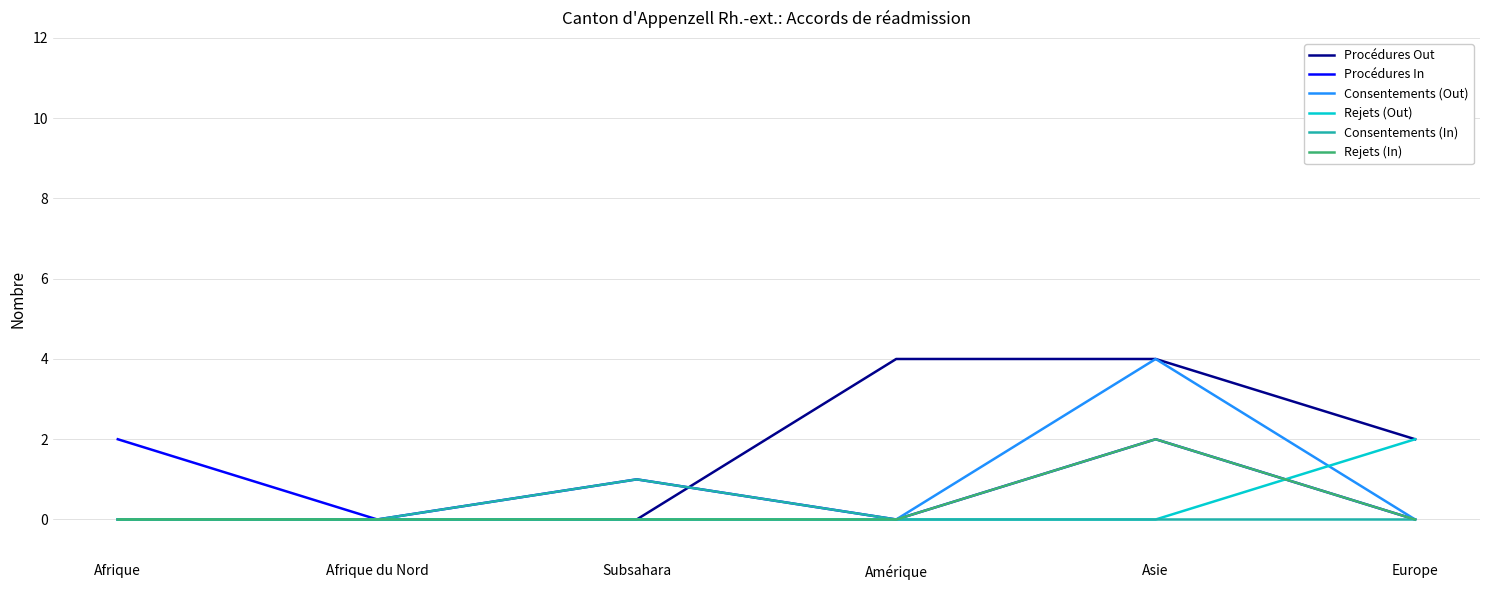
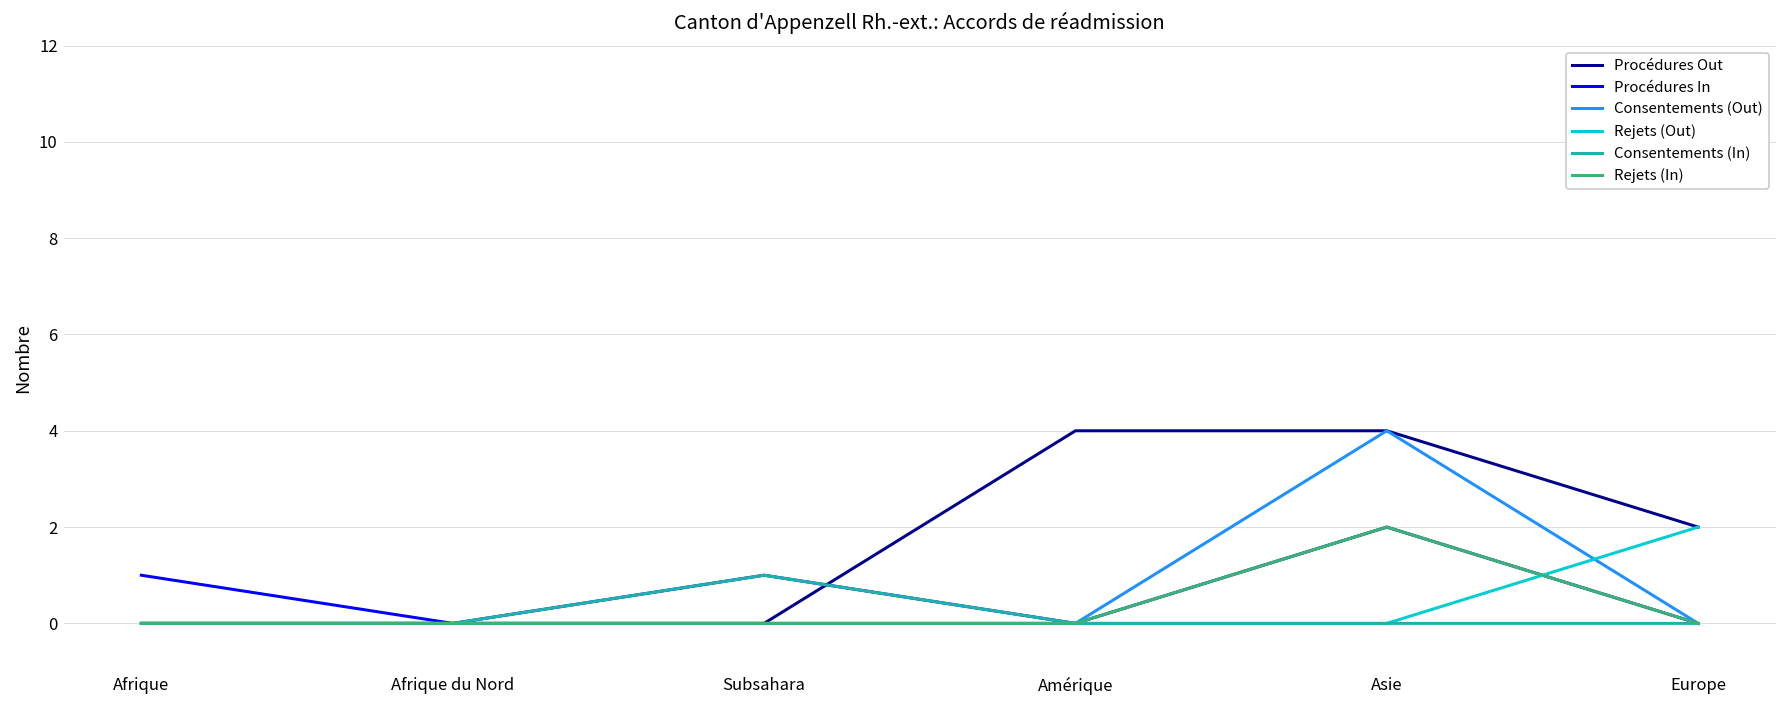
Procédures In, Afrique: 2 -> 1
